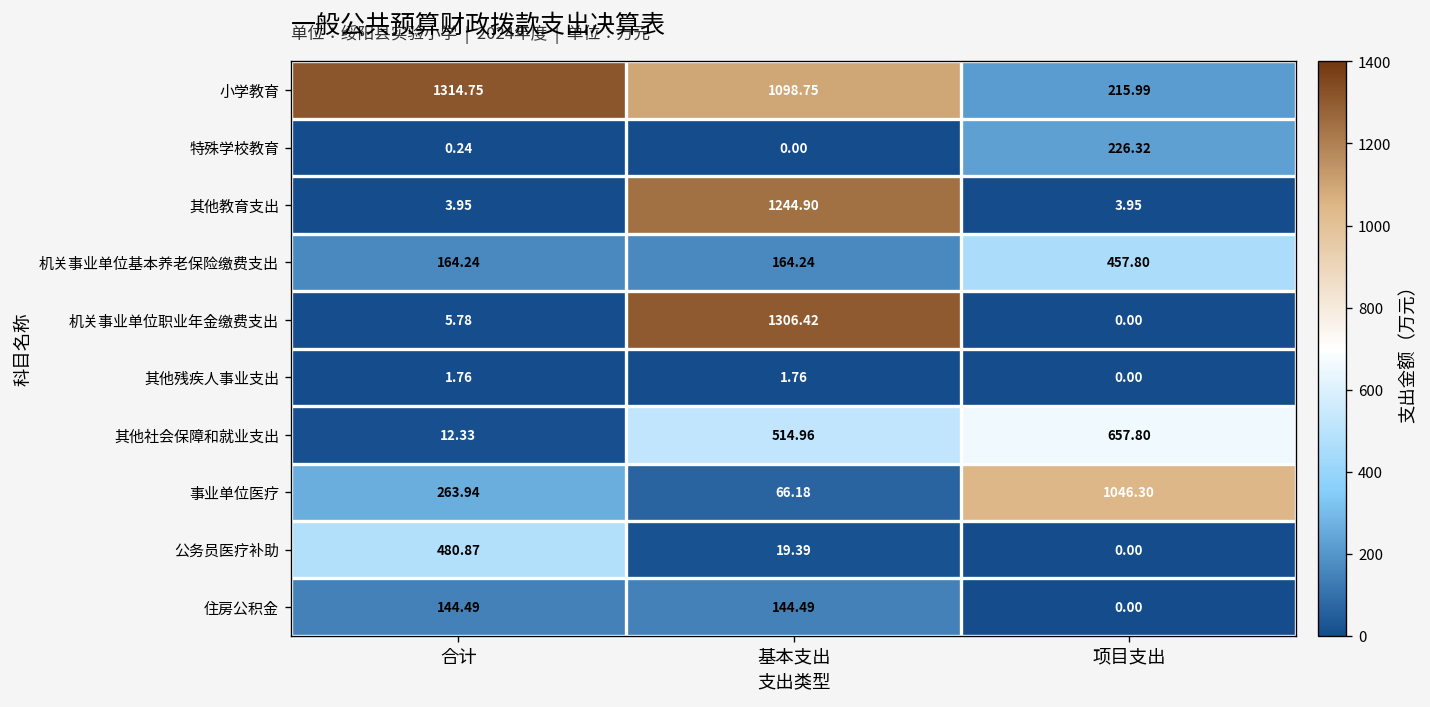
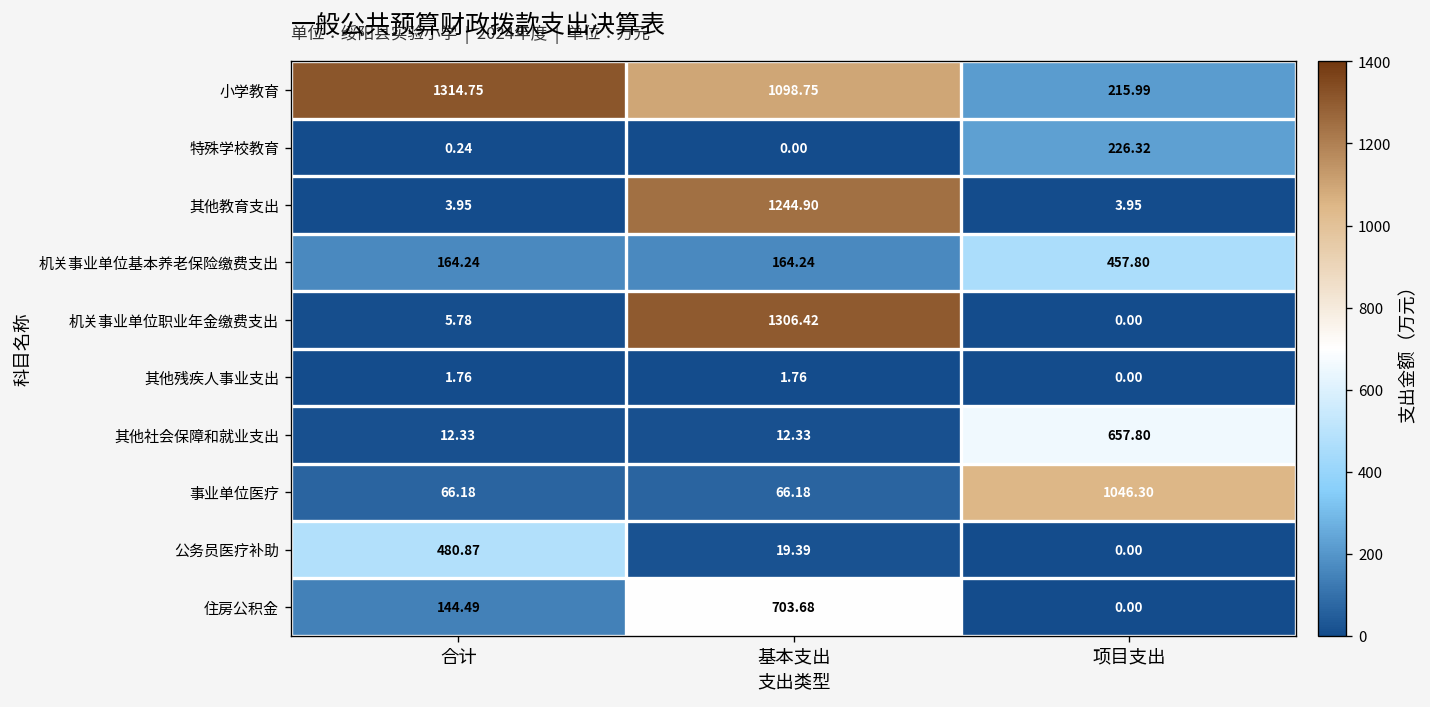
其他社会保障和就业支出, 基本支出: 514.96 -> 12.33
事业单位医疗, 合计: 263.94 -> 66.18
住房公积金, 基本支出: 144.49 -> 703.68
